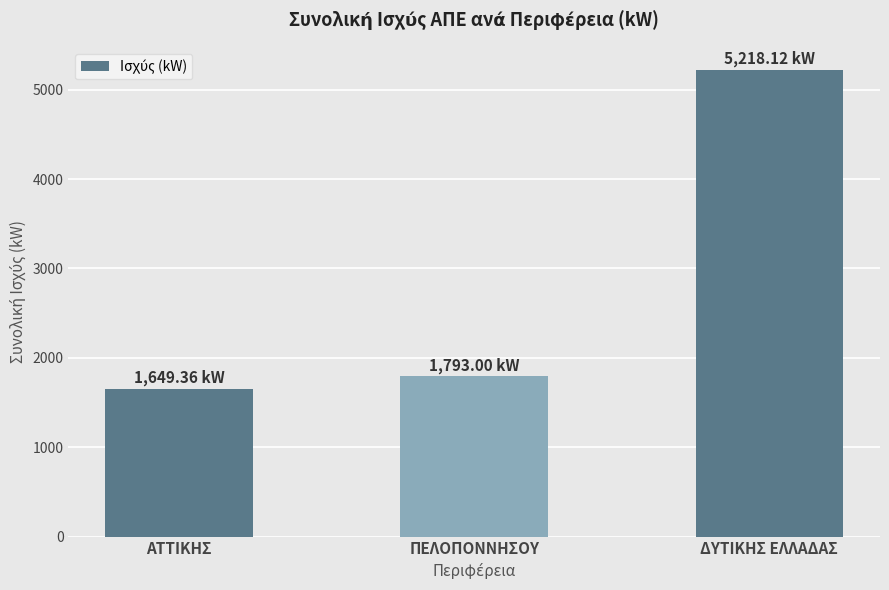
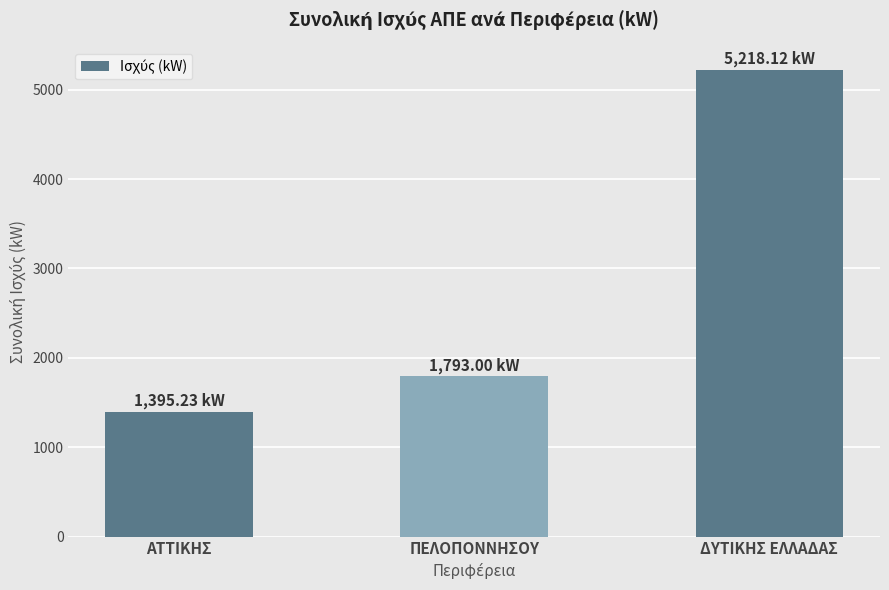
ΑΤΤΙΚΗΣ: 1,649.36 -> 1,395.23
